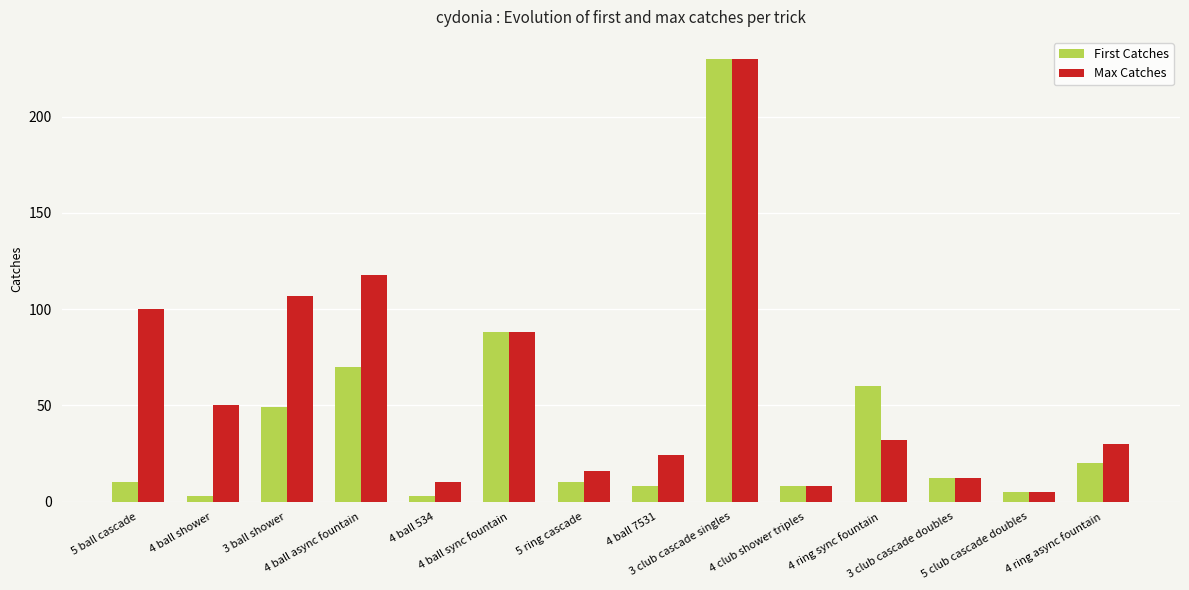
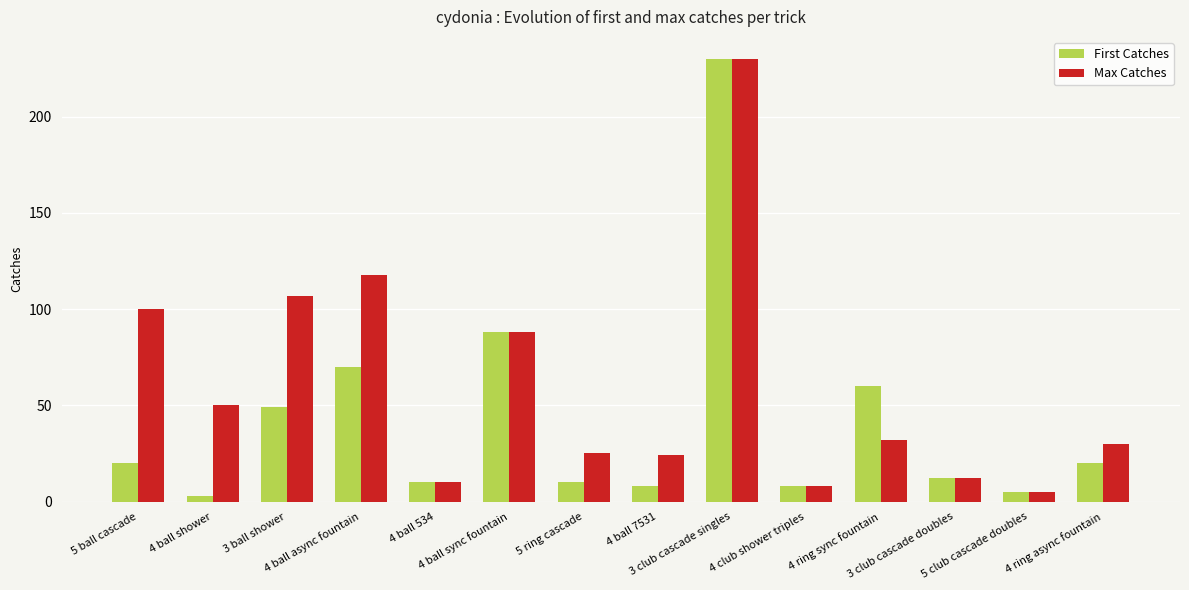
First Catches, 5 ball cascade: 10 -> 20
First Catches, 4 ball 534: 3 -> 10
Max Catches, 5 ring cascade: 16 -> 25
